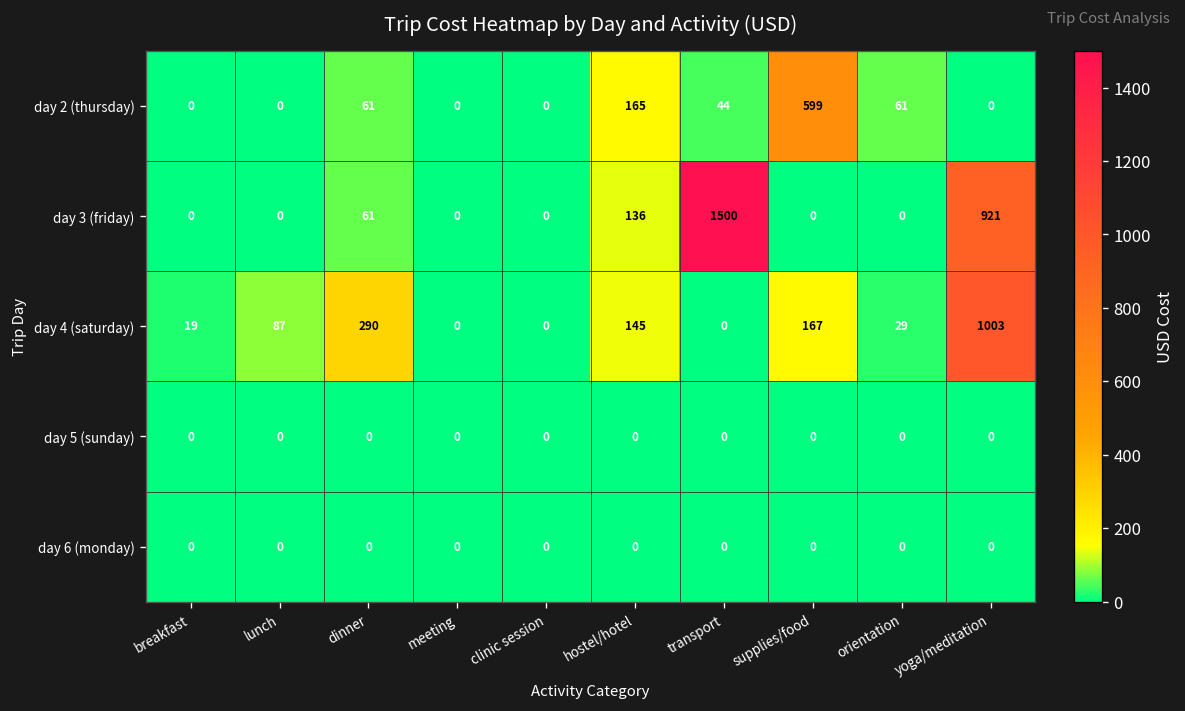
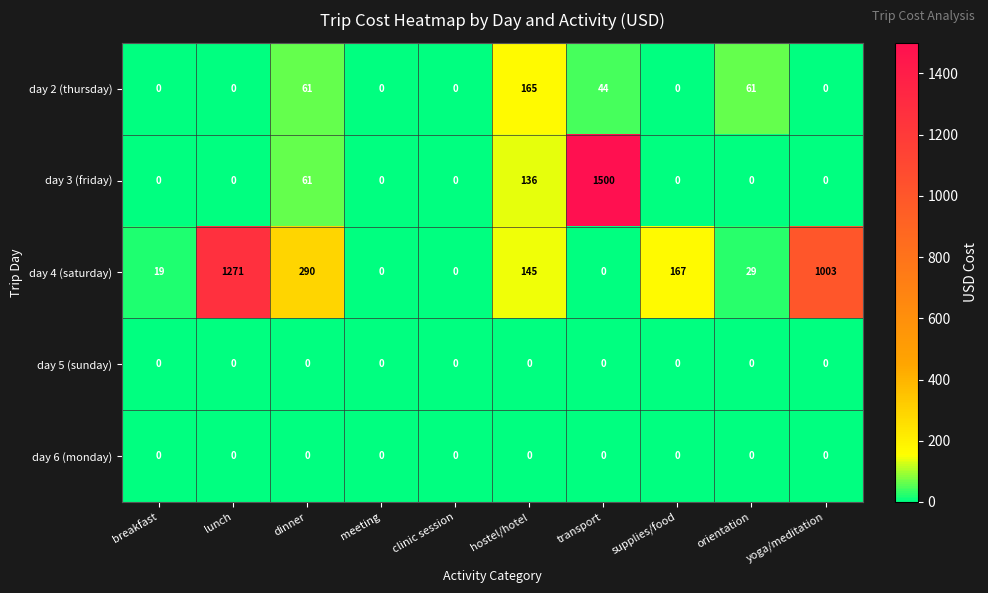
day 2 (thursday), supplies/food: 599 -> 0
day 3 (friday), yoga/meditation: 921 -> 0
day 4 (saturday), lunch: 87 -> 1271
